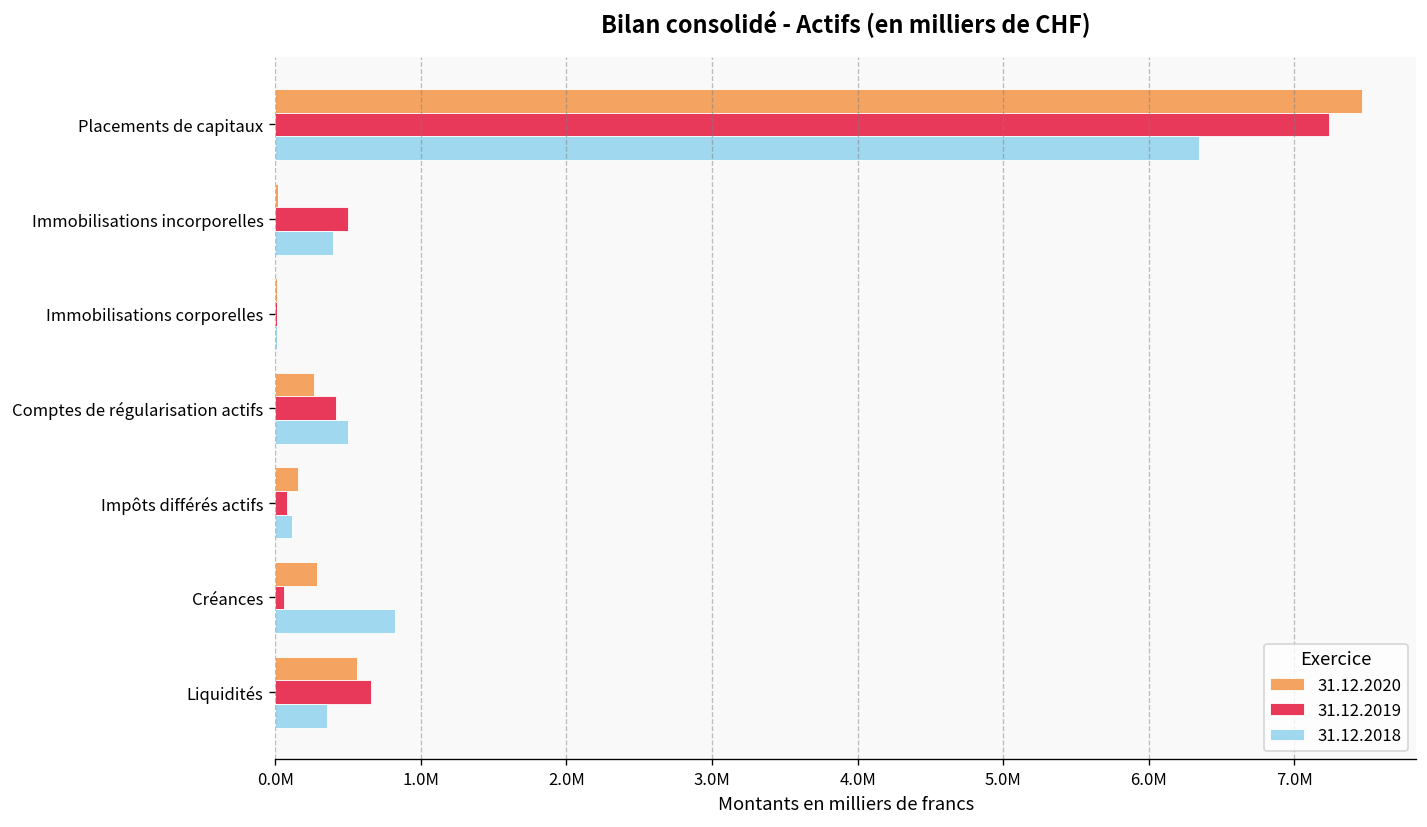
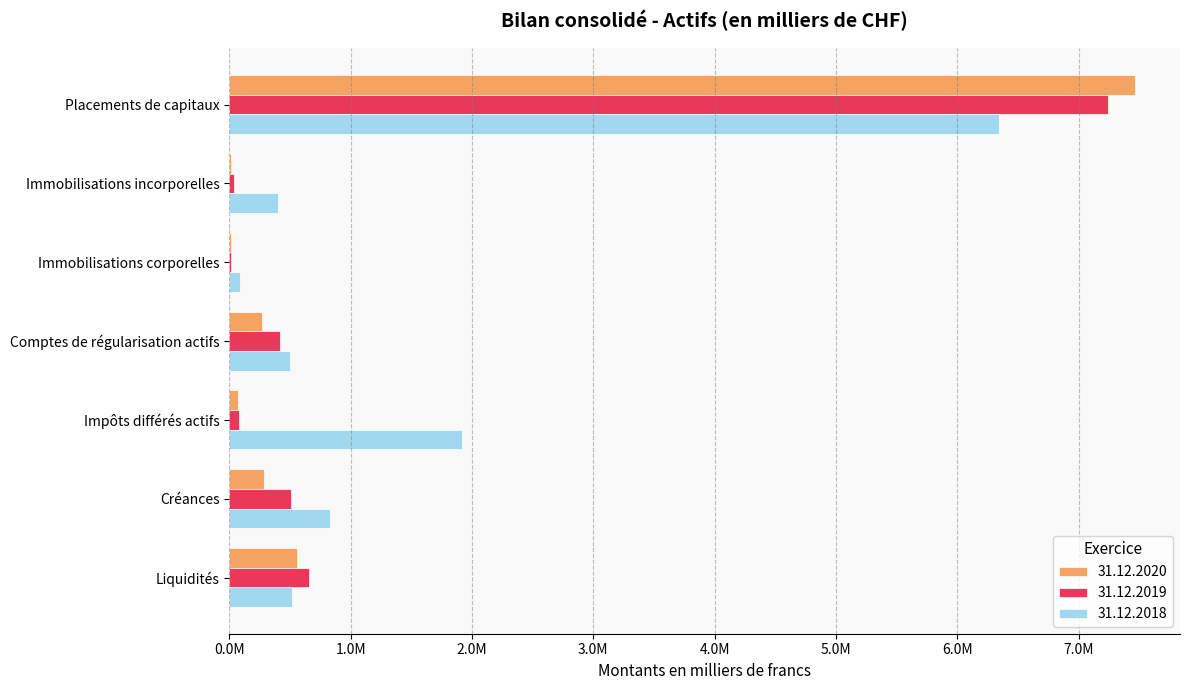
31.12.2019, Immobilisations incorporelles: 500000 -> 40000
31.12.2018, Immobilisations corporelles: 10000 -> 90000
31.12.2020, Impôts différés actifs: 160000 -> 70000
31.12.2018, Impôts différés actifs: 120000 -> 1920000
31.12.2019, Créances: 60000 -> 510000
31.12.2018, Liquidités: 360000 -> 510000
